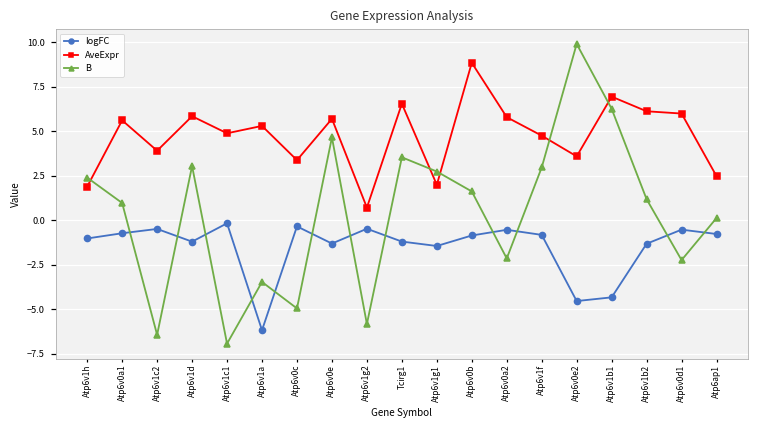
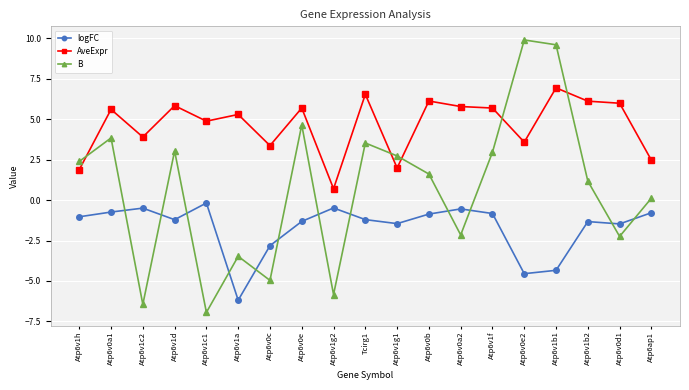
B, Atp6v0a1: 1.0 -> 3.8
logFC, Atp6v0c: -0.4 -> -2.8
AveExpr, Atp6v0b: 8.8 -> 6.1
AveExpr, Atp6v1f: 4.7 -> 5.7
B, Atp6v1b1: 6.3 -> 9.6
logFC, Atp6v0d1: -0.5 -> -1.5
